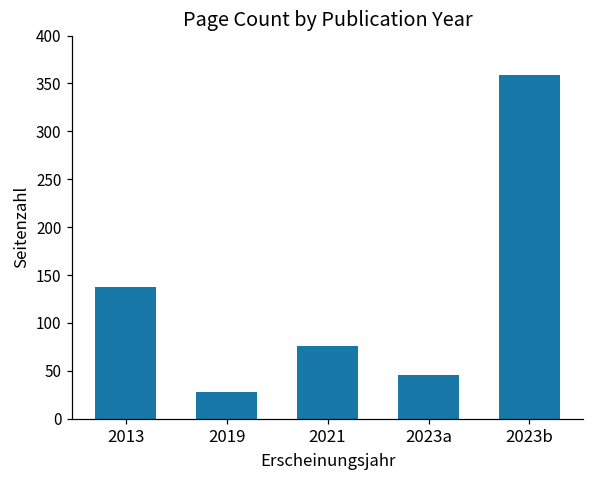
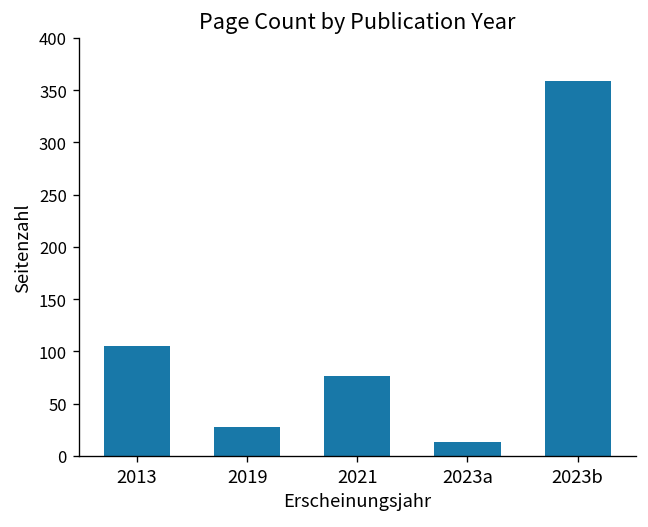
2013: 140 -> 110
2023a: 50 -> 10
